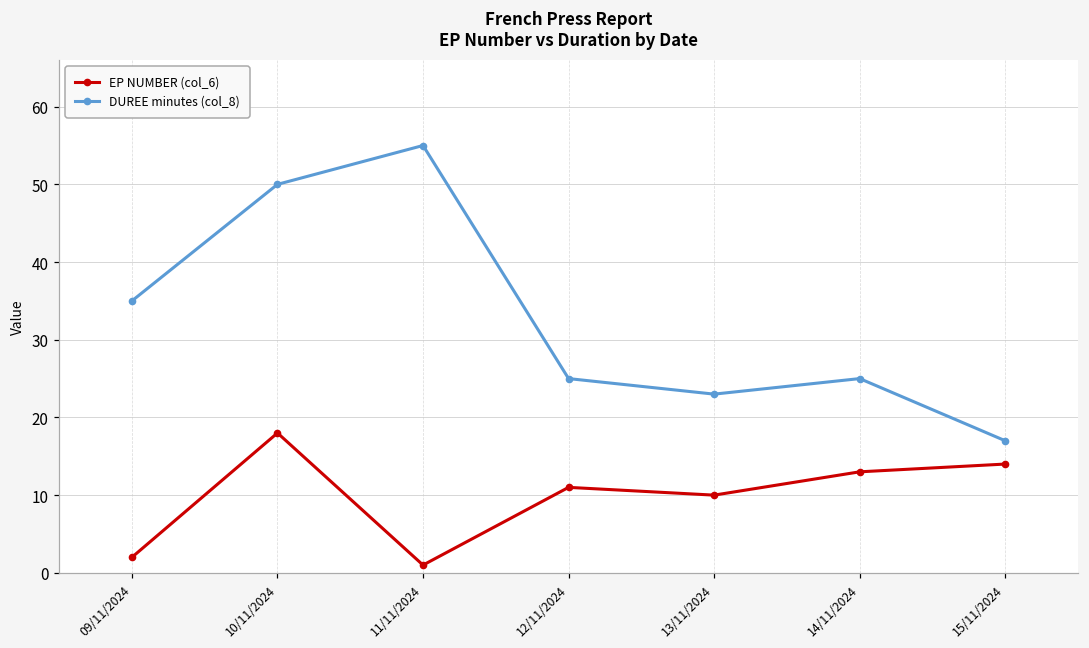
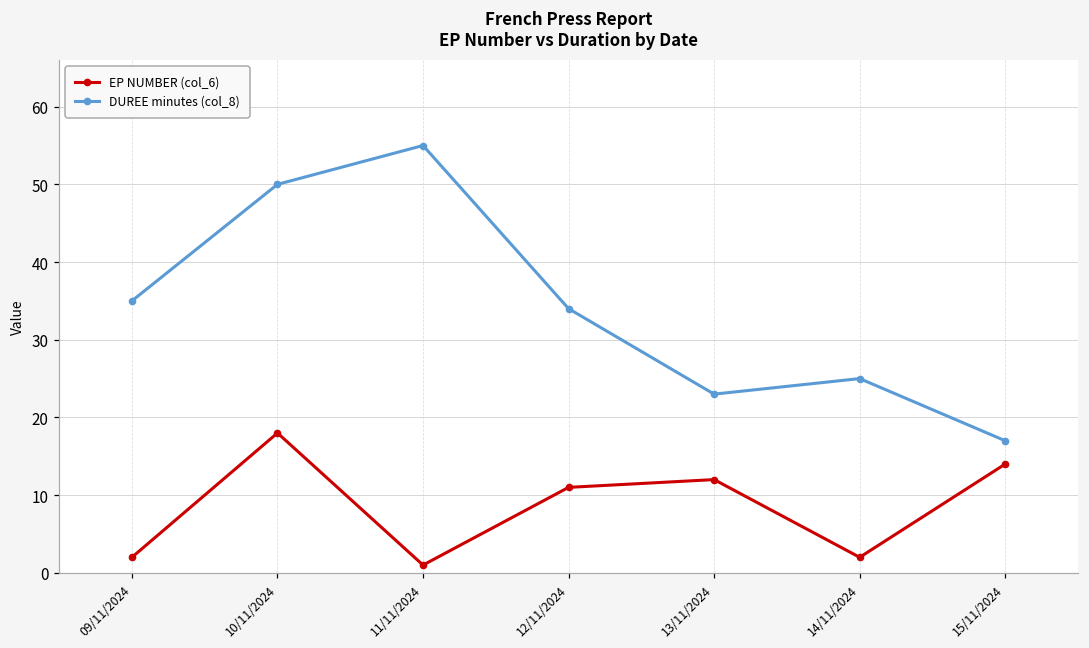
DUREE minutes (col_8), 12/11/2024: 25 -> 34
EP NUMBER (col_6), 13/11/2024: 10 -> 12
EP NUMBER (col_6), 14/11/2024: 13 -> 2
